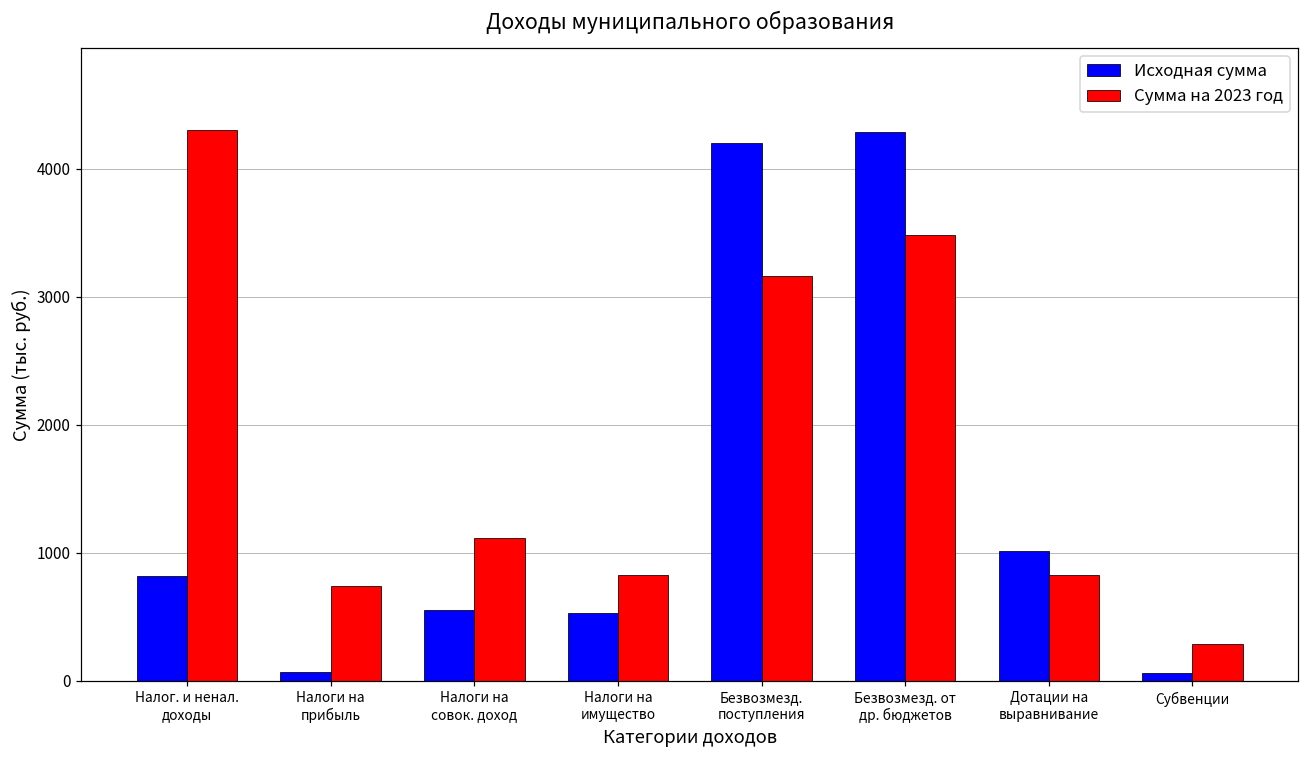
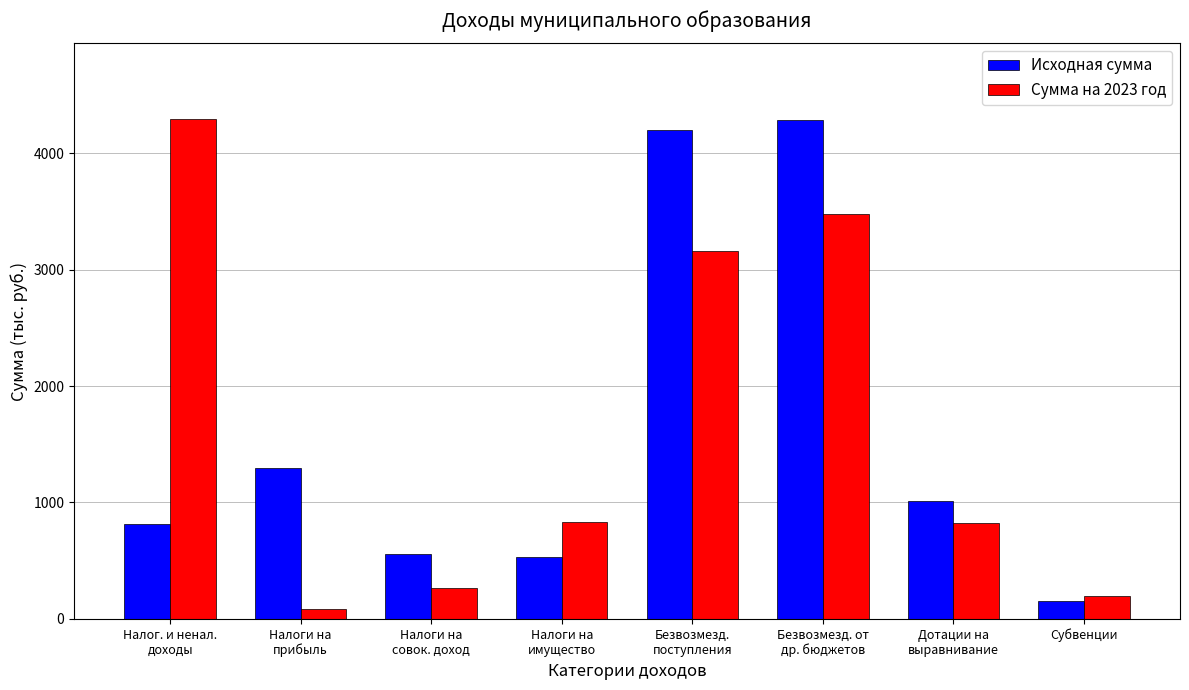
Исходная сумма, Налоги на прибыль: 70 -> 1300
Сумма на 2023 год, Налоги на прибыль: 740 -> 90
Сумма на 2023 год, Налоги на совок. доход: 1120 -> 260
Исходная сумма, Субвенции: 60 -> 150
Сумма на 2023 год, Субвенции: 290 -> 190
